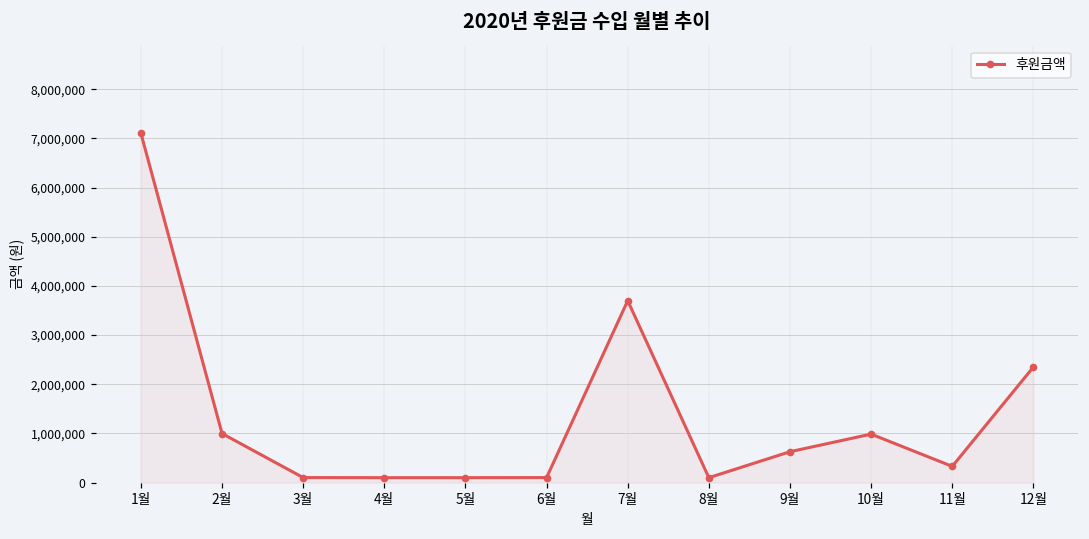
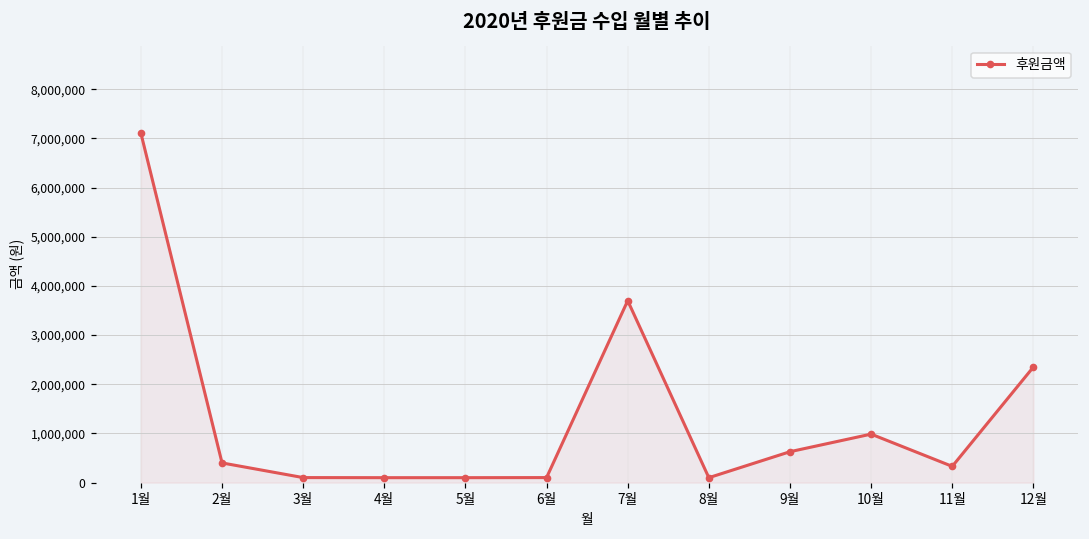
2월: 1,000,000 -> 400,000
